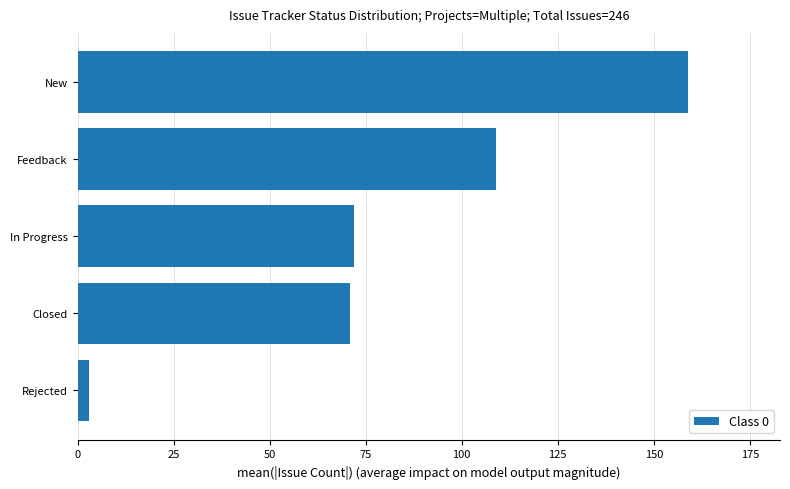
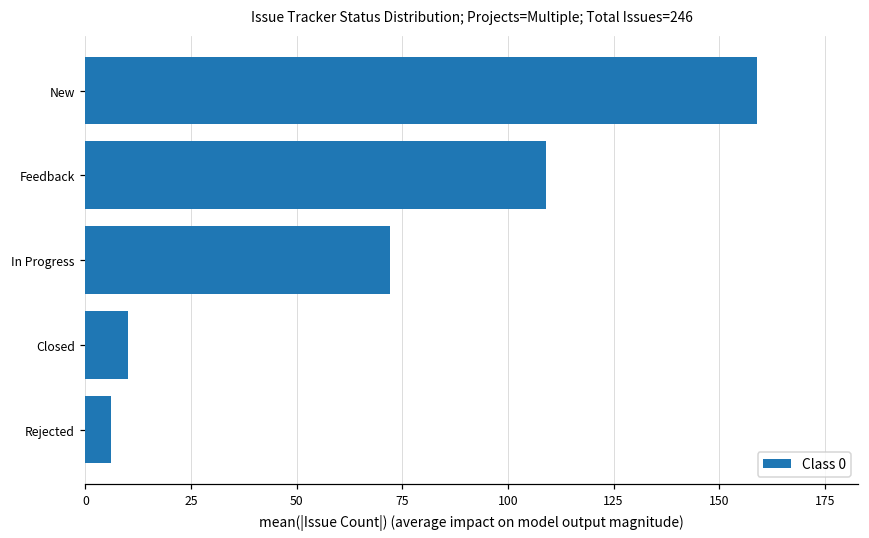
Closed: 71 -> 10
Rejected: 3 -> 6
